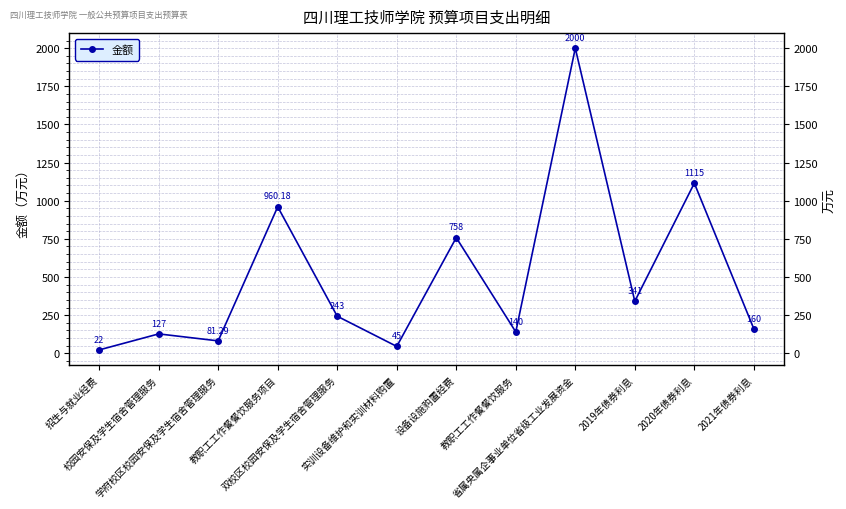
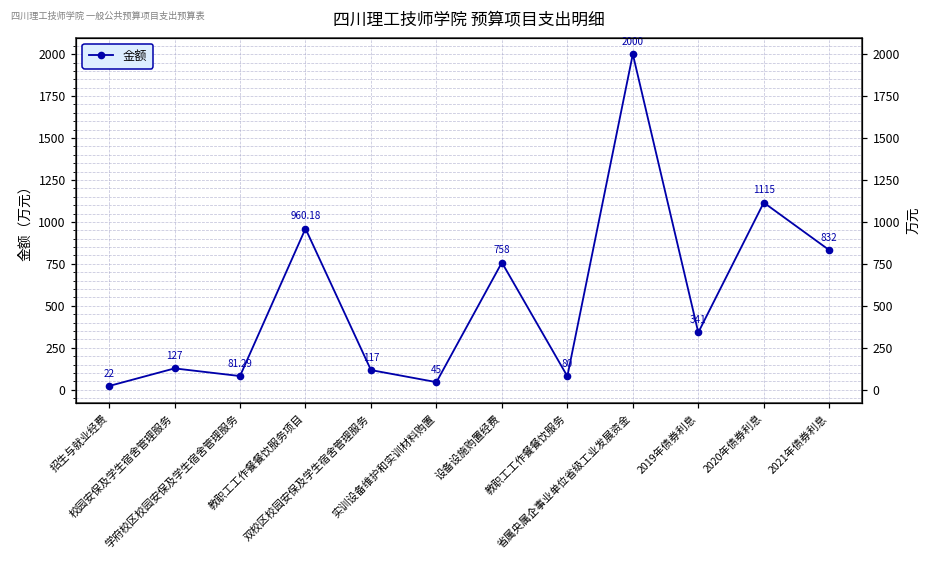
双校区校园安保及学生宿舍管理服务: 243 -> 117
教职工工作餐餐饮服务: 140 -> 80
2021年债券利息: 160 -> 832
